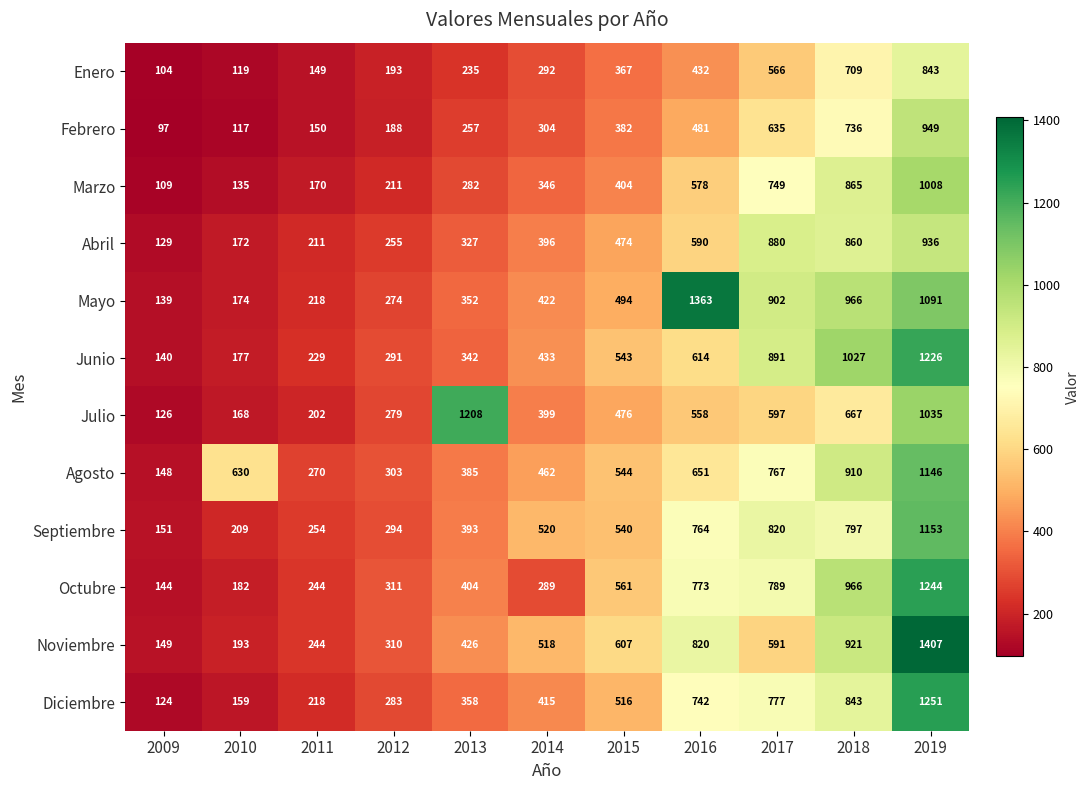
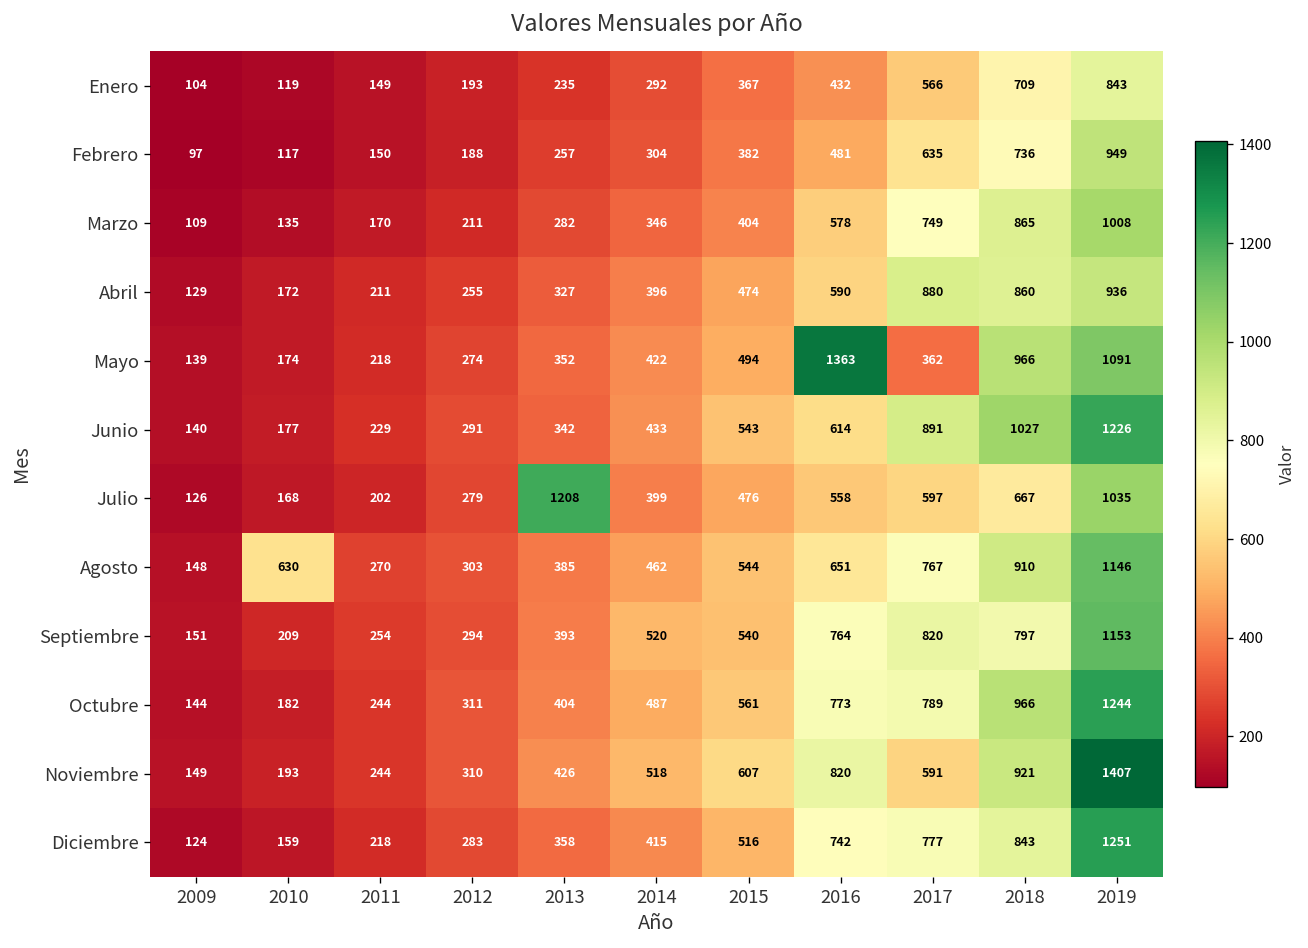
Mayo, 2017: 902 -> 362
Octubre, 2014: 289 -> 487
